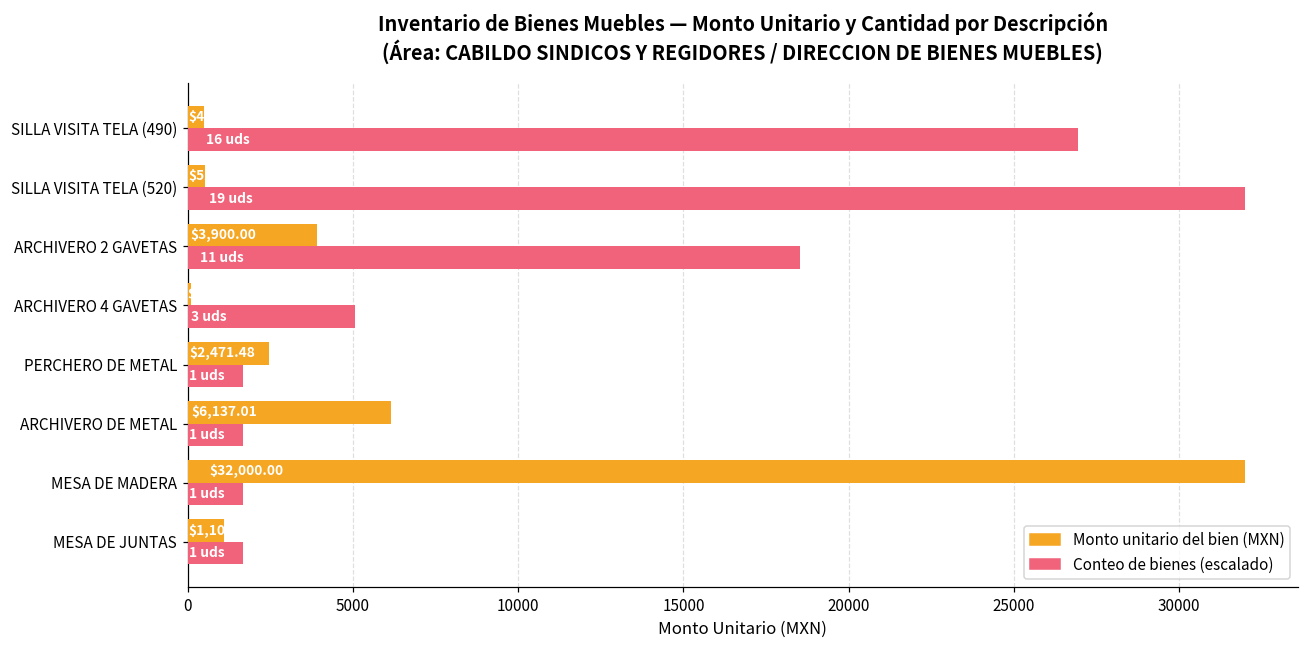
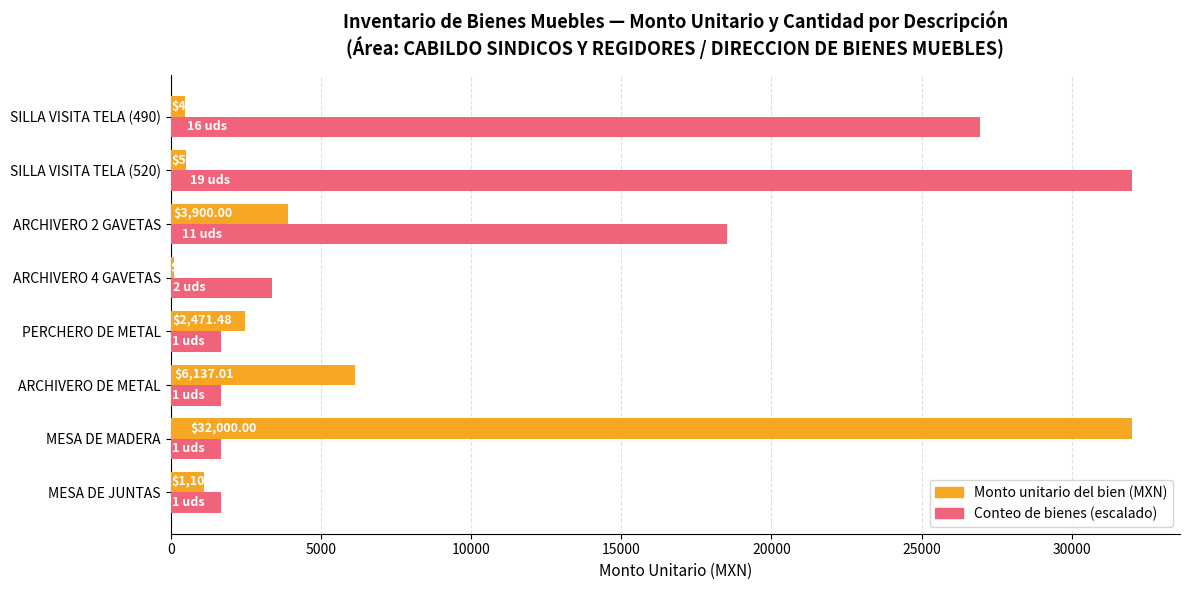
Conteo de bienes (escalado), ARCHIVERO 4 GAVETAS: 3 -> 2
